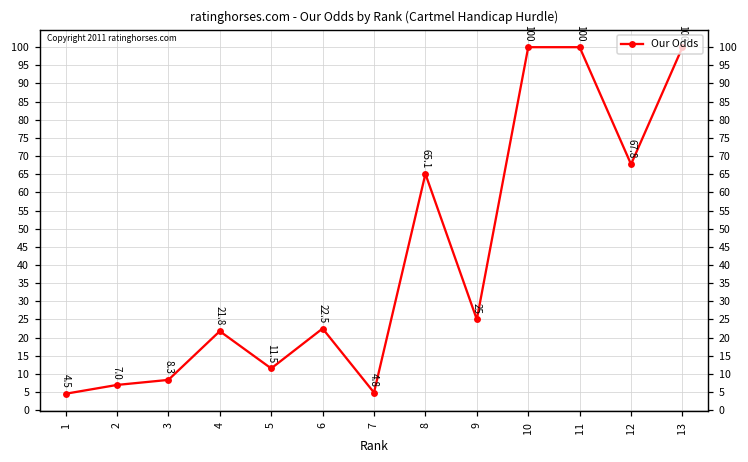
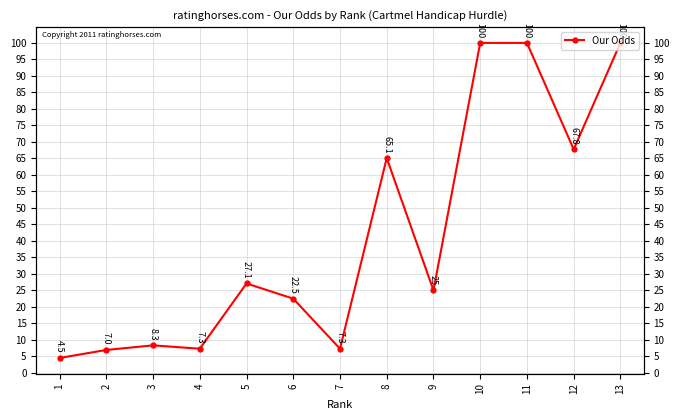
4: 21.8 -> 7.3
5: 11.5 -> 27.1
7: 4.8 -> 7.3
